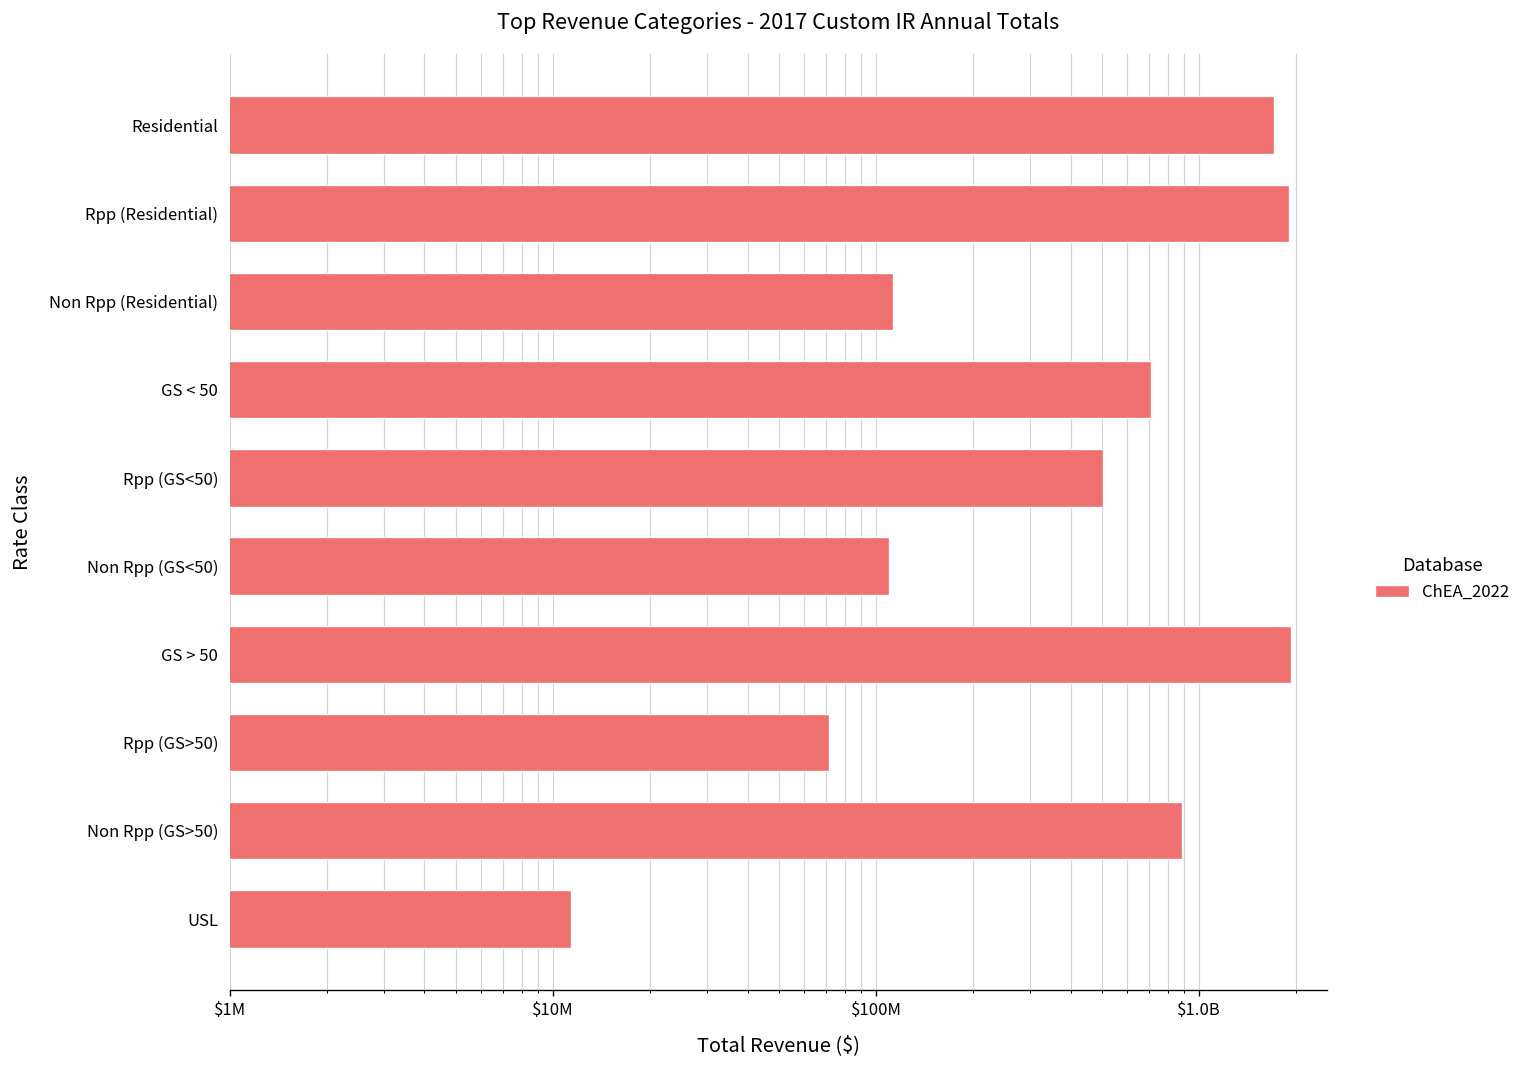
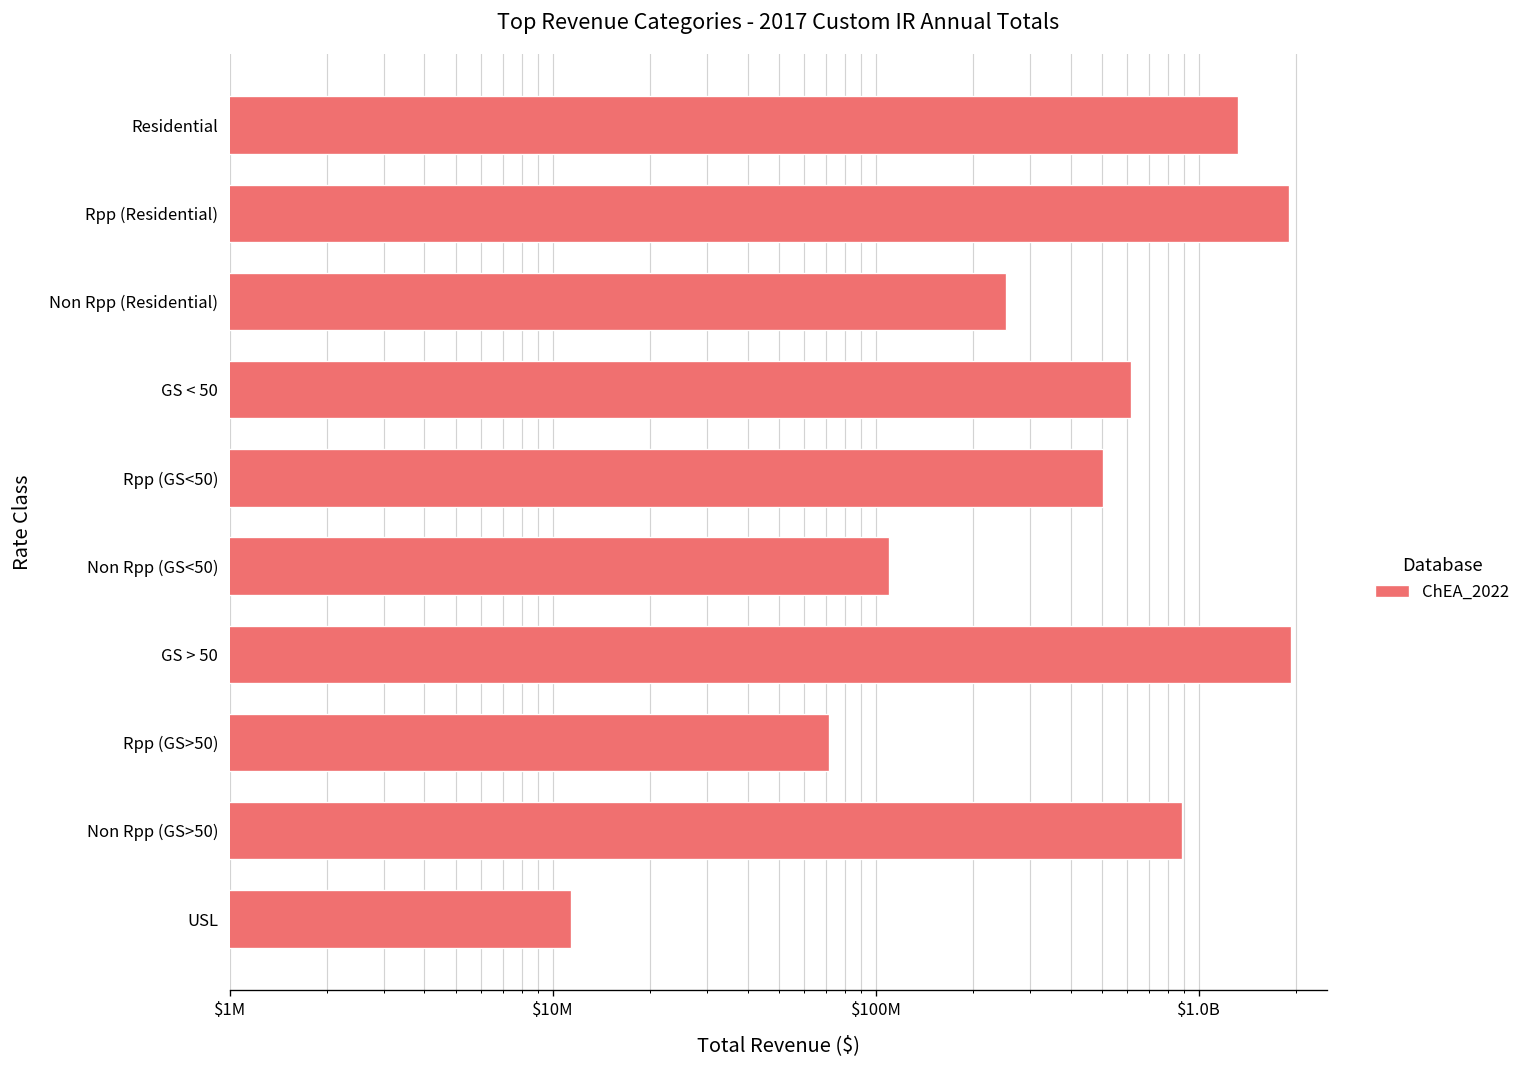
Residential: $1700000000 -> $1300000000
Non Rpp (Residential): $113000000 -> $250000000
GS < 50: $710000000 -> $610000000
